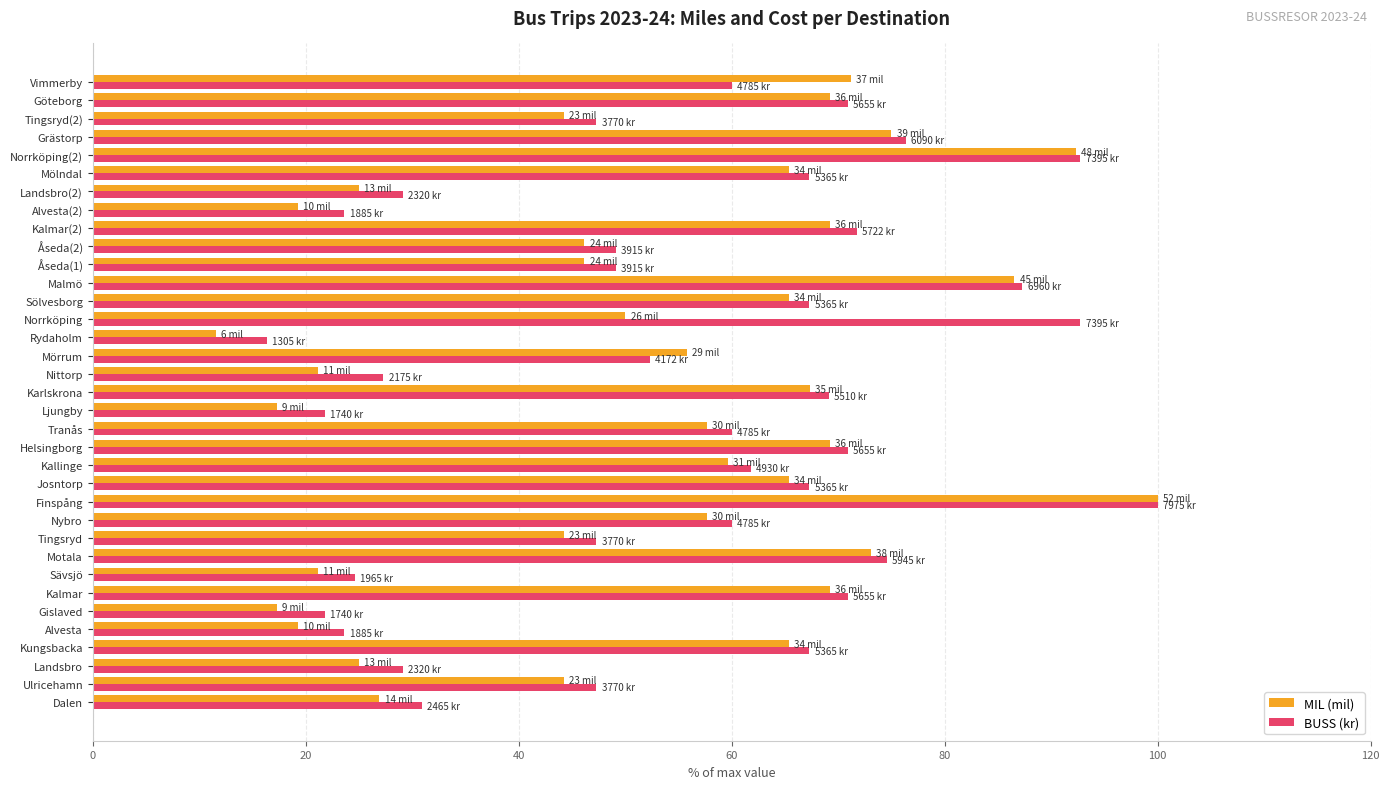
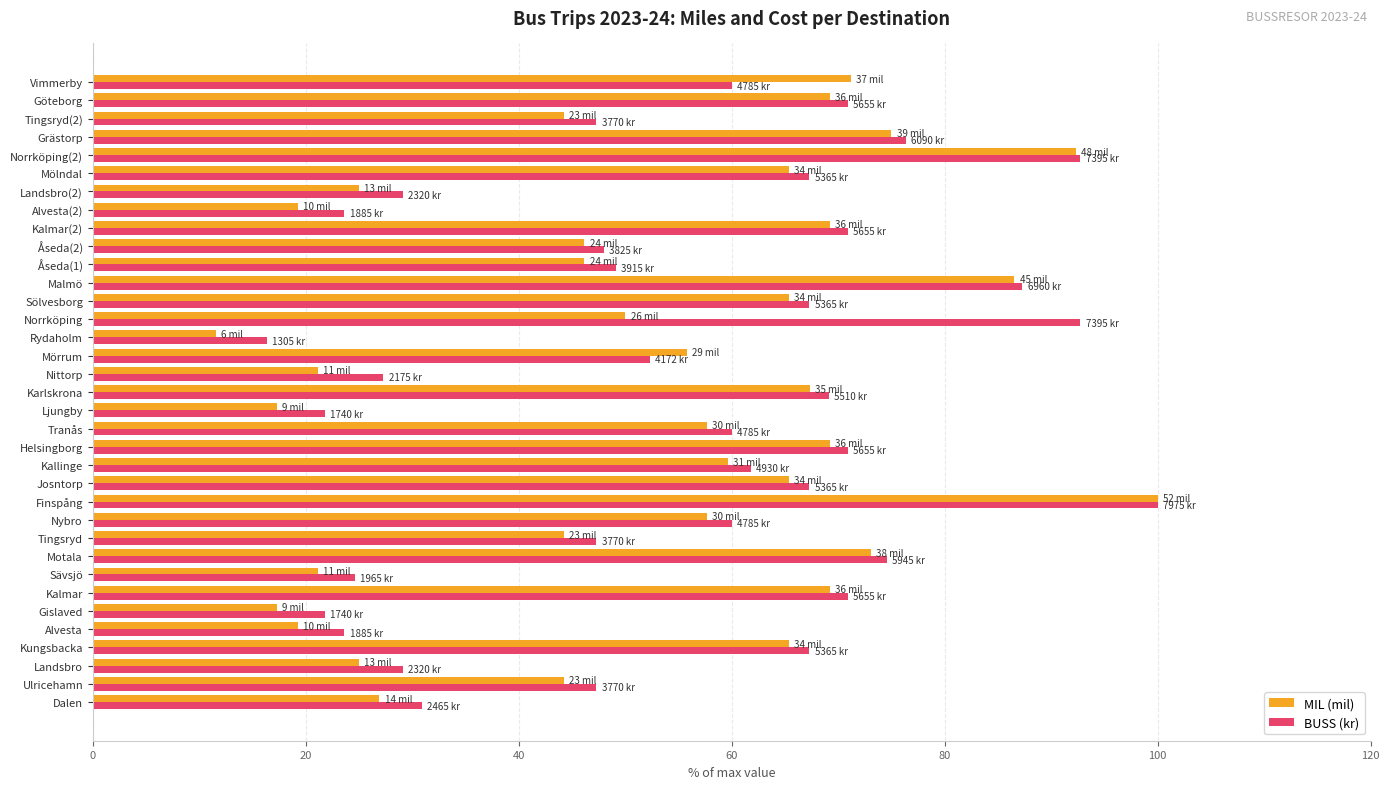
BUSS (kr), Kalmar(2): 5722 -> 5655
BUSS (kr), Åseda(2): 3915 -> 3825
